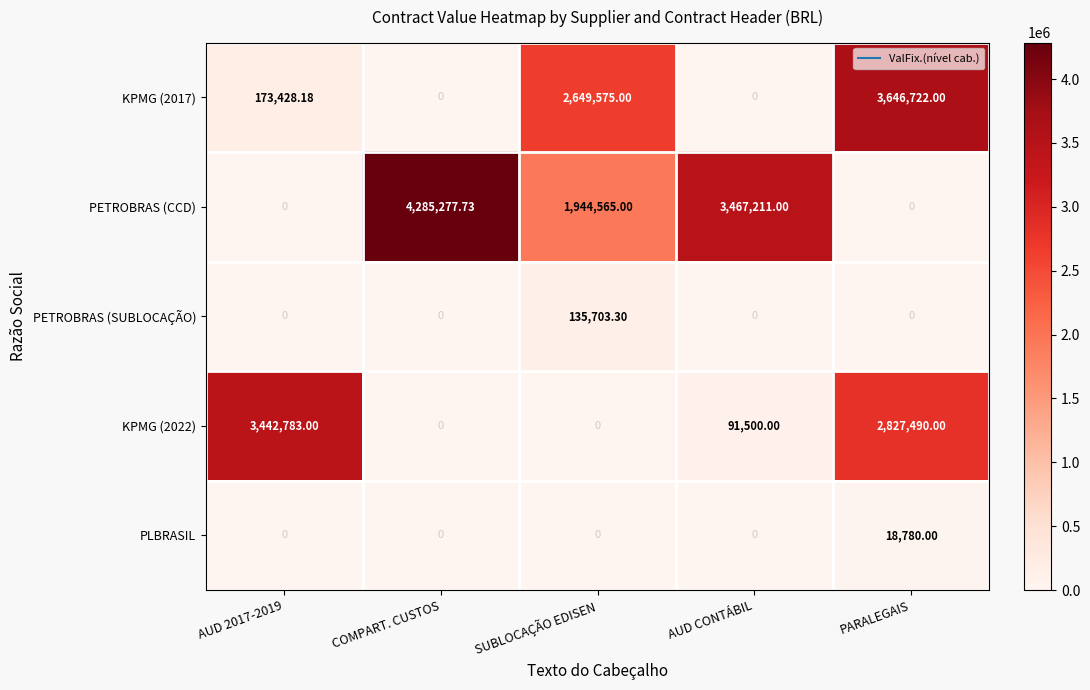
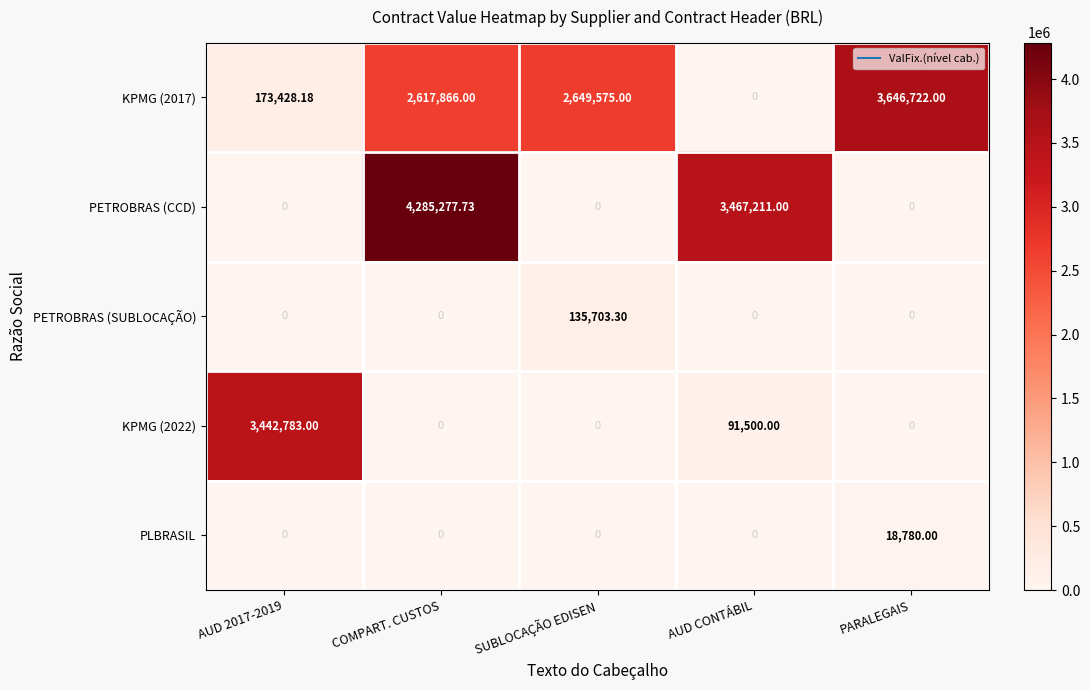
KPMG (2017), COMPART. CUSTOS: 0 -> 2,617,866.00
PETROBRAS (CCD), SUBLOCAÇÃO EDISEN: 1,944,565.00 -> 0
KPMG (2022), PARALEGAIS: 2,827,490.00 -> 0
